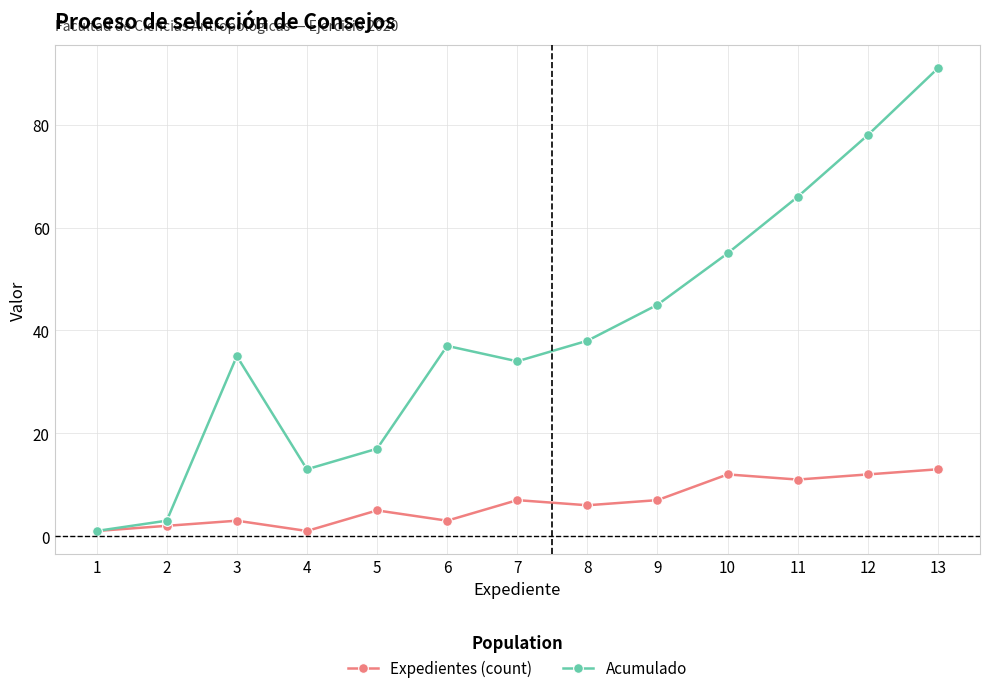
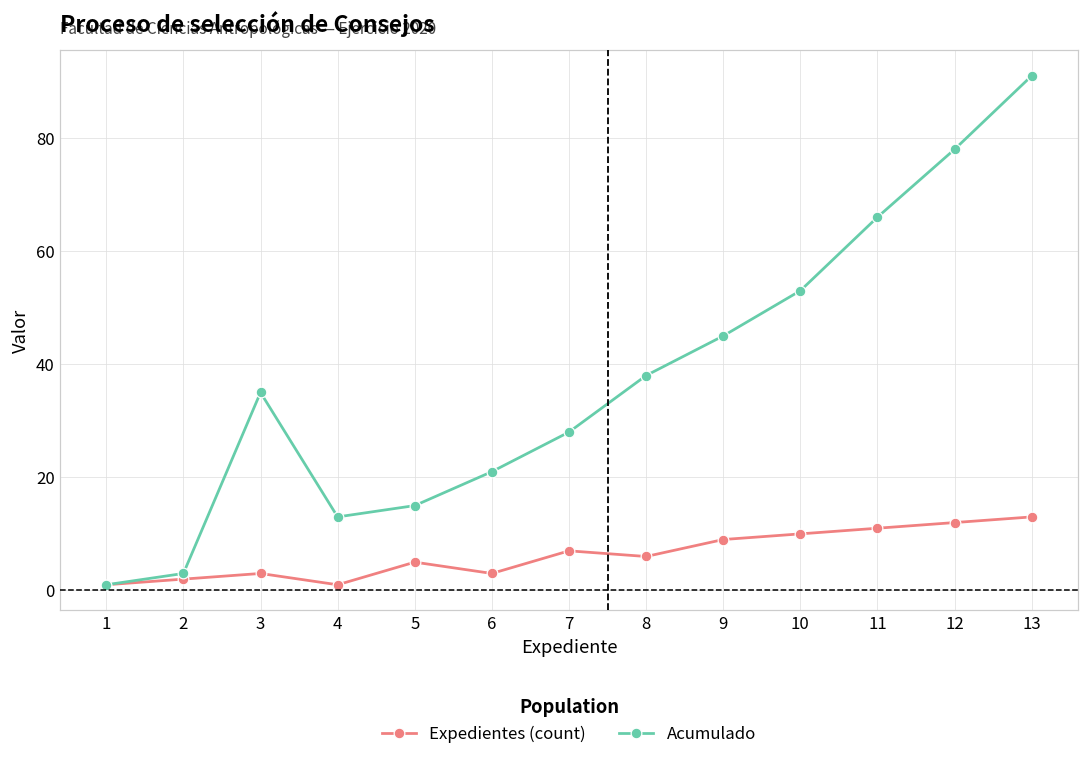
Acumulado, 5: 17 -> 15
Acumulado, 6: 37 -> 21
Acumulado, 7: 34 -> 28
Expedientes (count), 9: 7 -> 9
Expedientes (count), 10: 12 -> 10
Acumulado, 10: 55 -> 53
